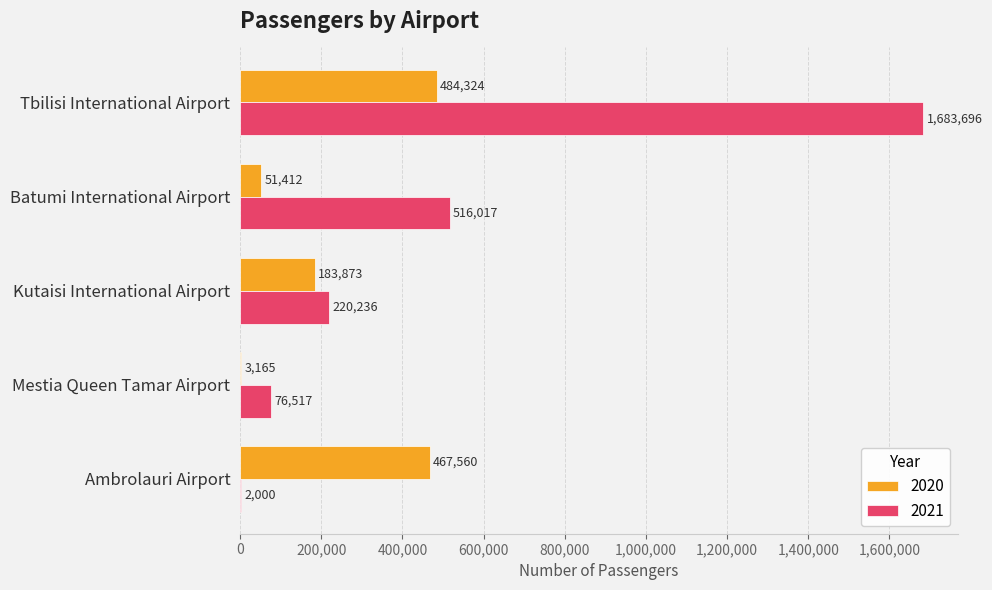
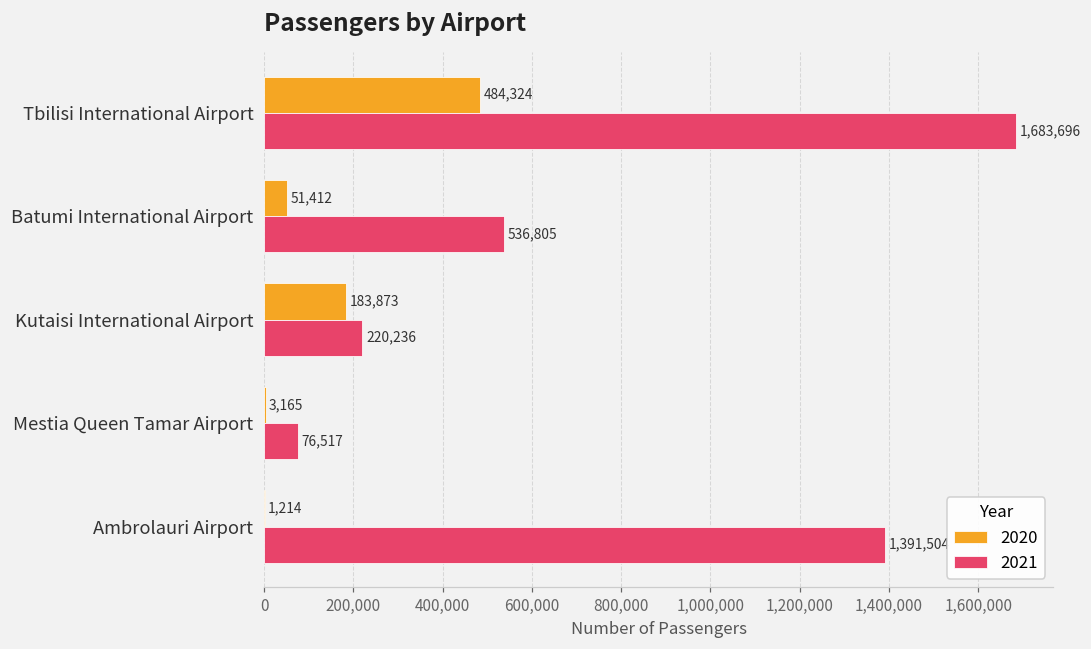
2021, Batumi International Airport: 516,017 -> 536,805
2020, Ambrolauri Airport: 467,560 -> 1,214
2021, Ambrolauri Airport: 2,000 -> 1,391,504
